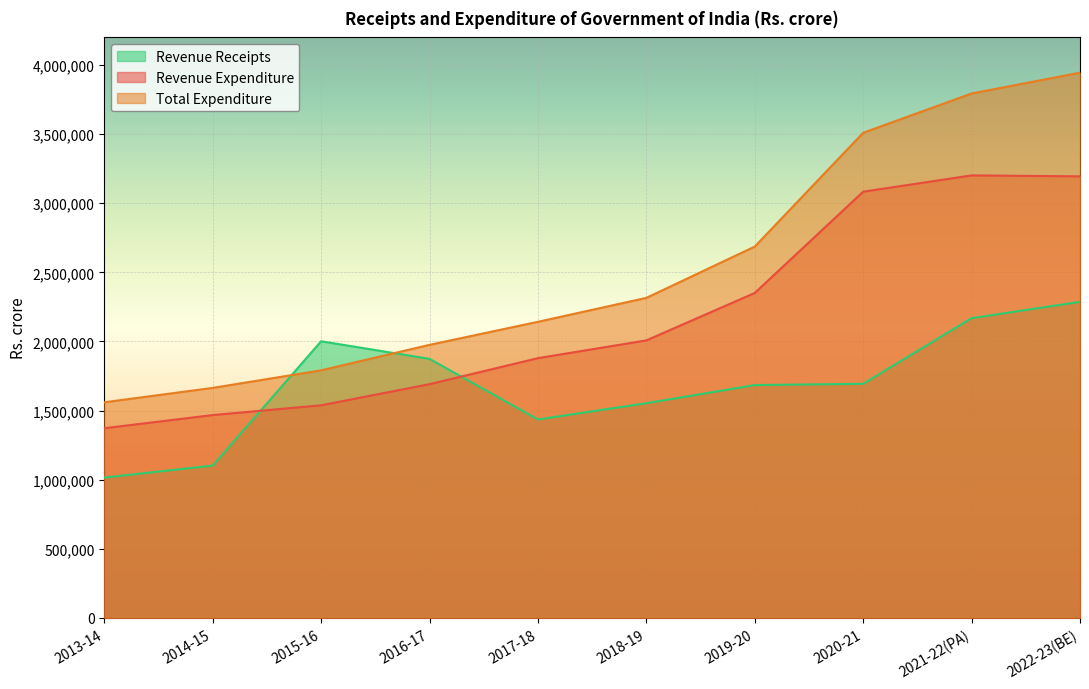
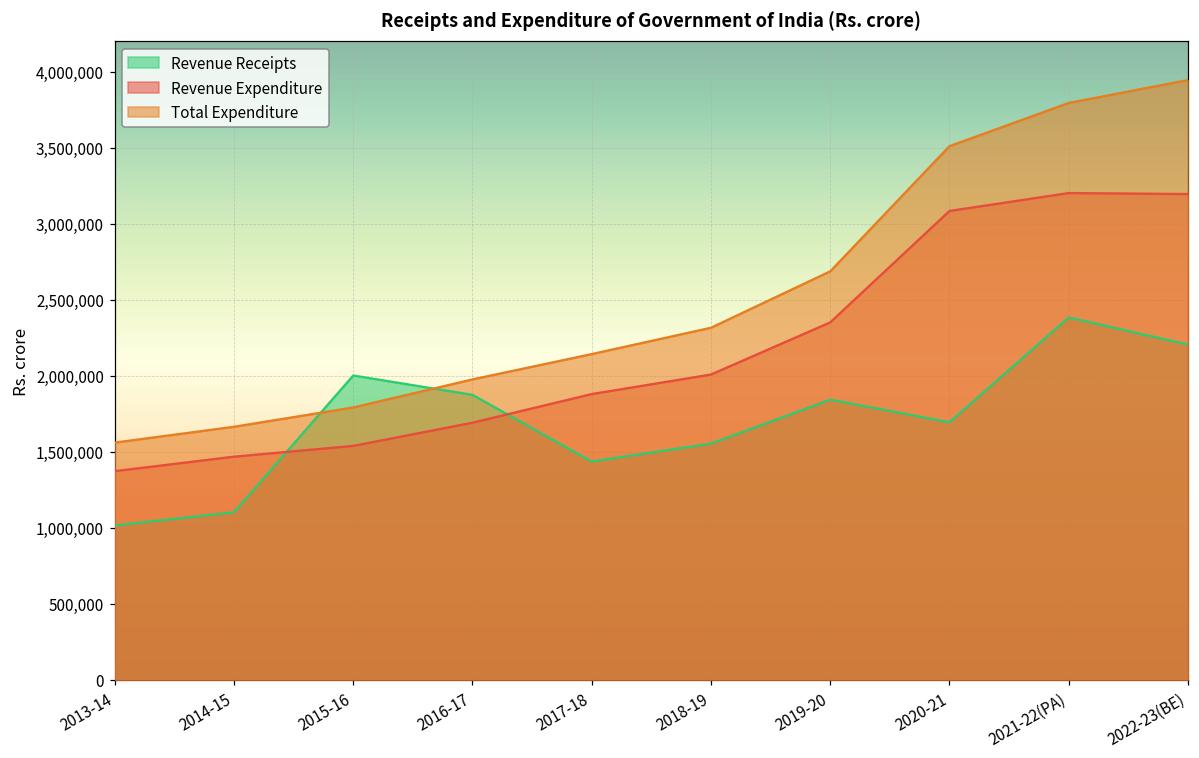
Revenue Receipts, 2019-20: 1,680,000 -> 1,840,000
Revenue Receipts, 2021-22(PA): 2,170,000 -> 2,380,000
Revenue Receipts, 2022-23(BE): 2,290,000 -> 2,200,000
